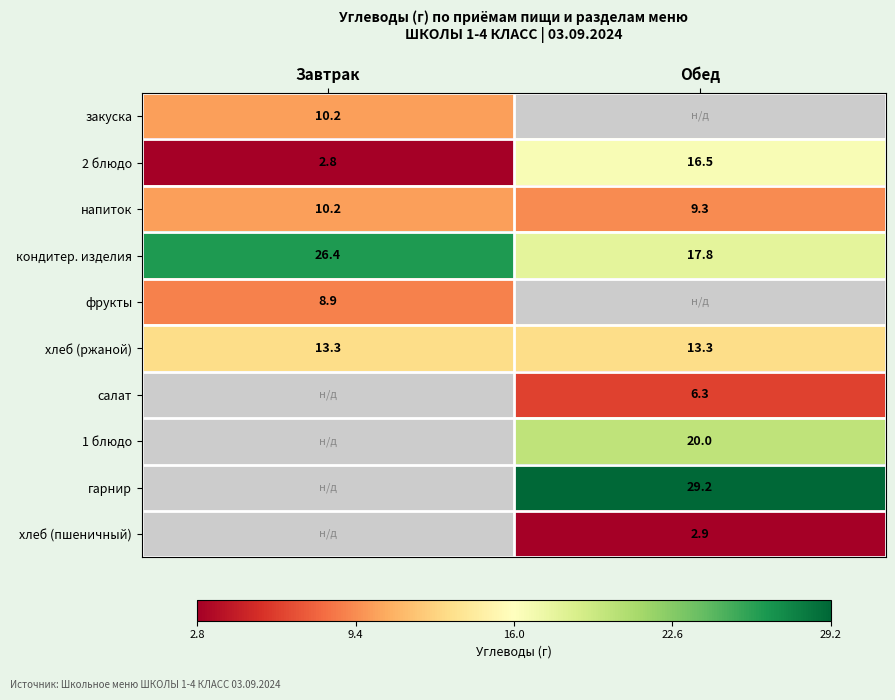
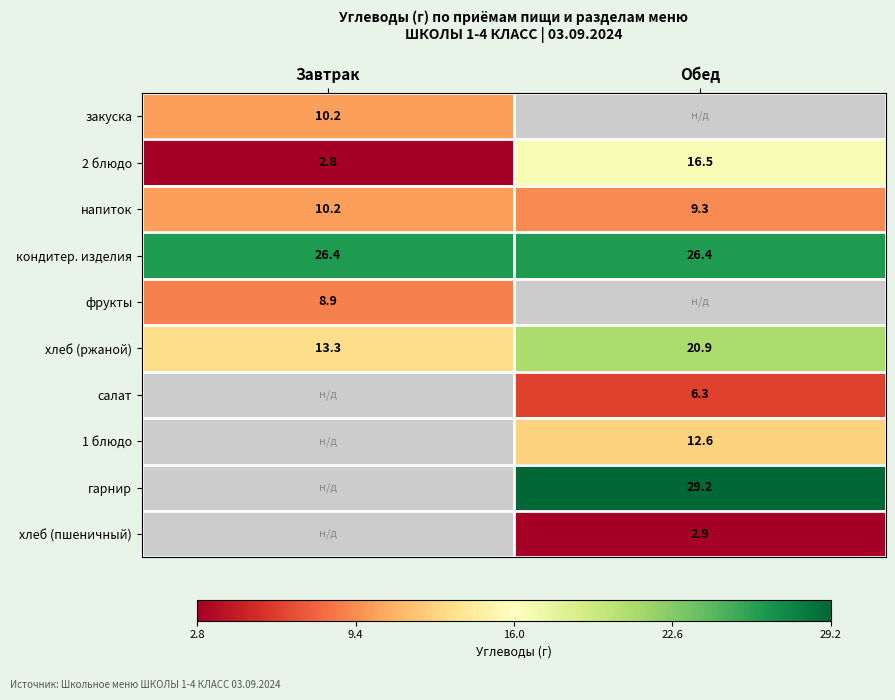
кондитер. изделия, Обед: 17.8 -> 26.4
хлеб (ржаной), Обед: 13.3 -> 20.9
1 блюдо, Обед: 20.0 -> 12.6
